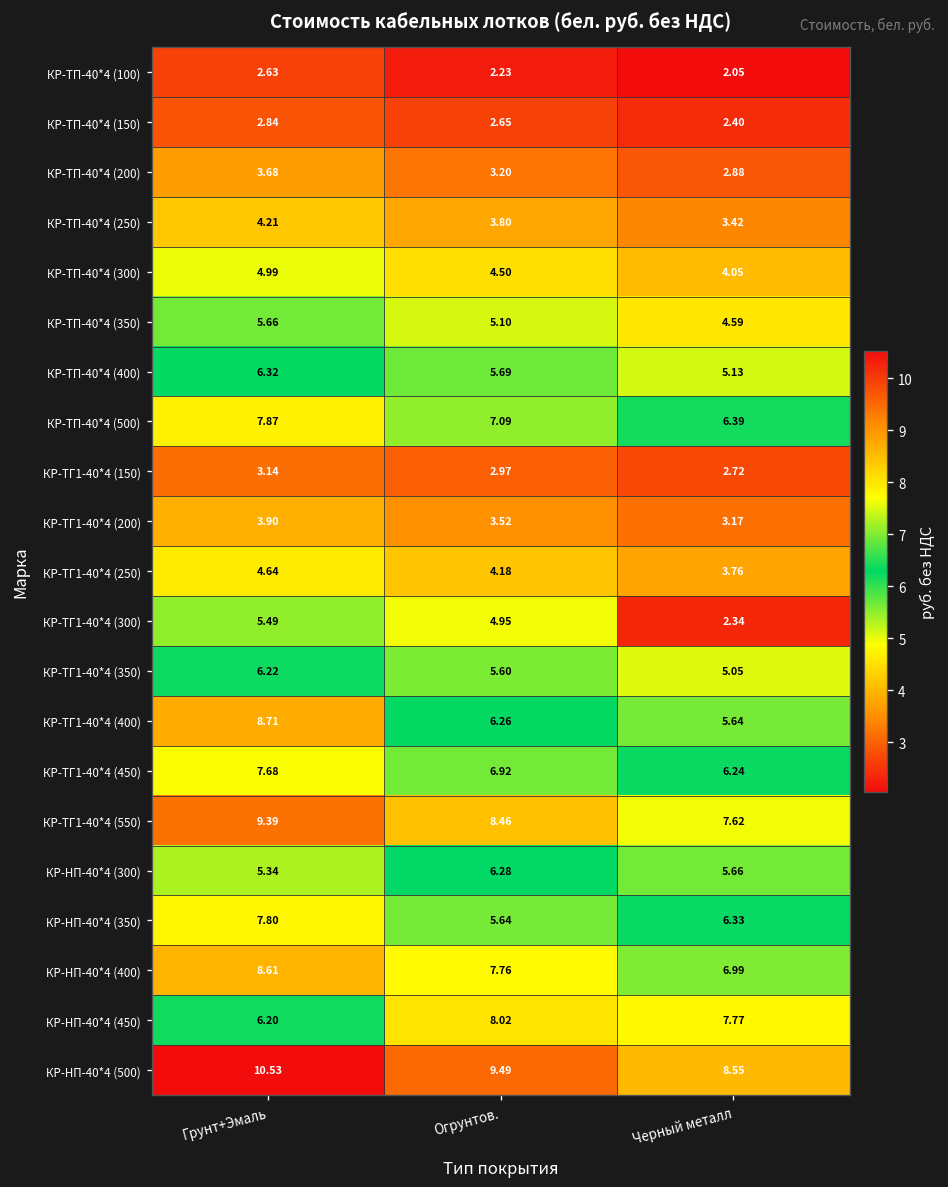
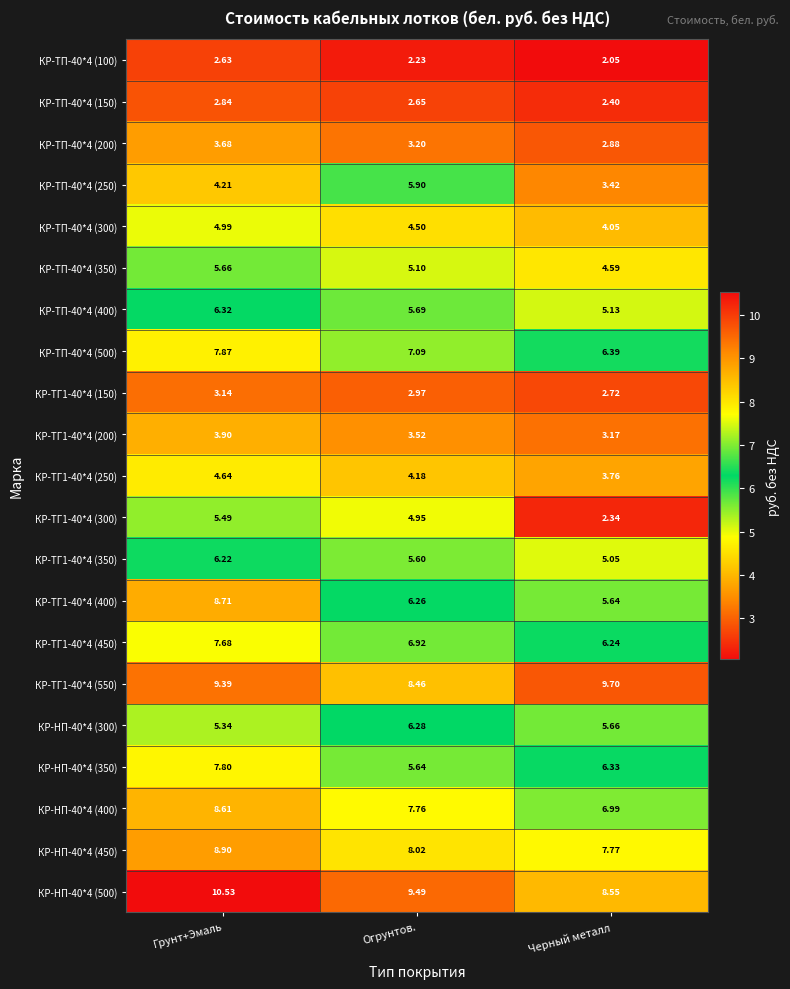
КР-ТП-40*4 (250), Огрунтов.: 3.80 -> 5.90
КР-ТГ1-40*4 (550), Черный металл: 7.62 -> 9.70
КР-НП-40*4 (450), Грунт+Эмаль: 6.20 -> 8.90
